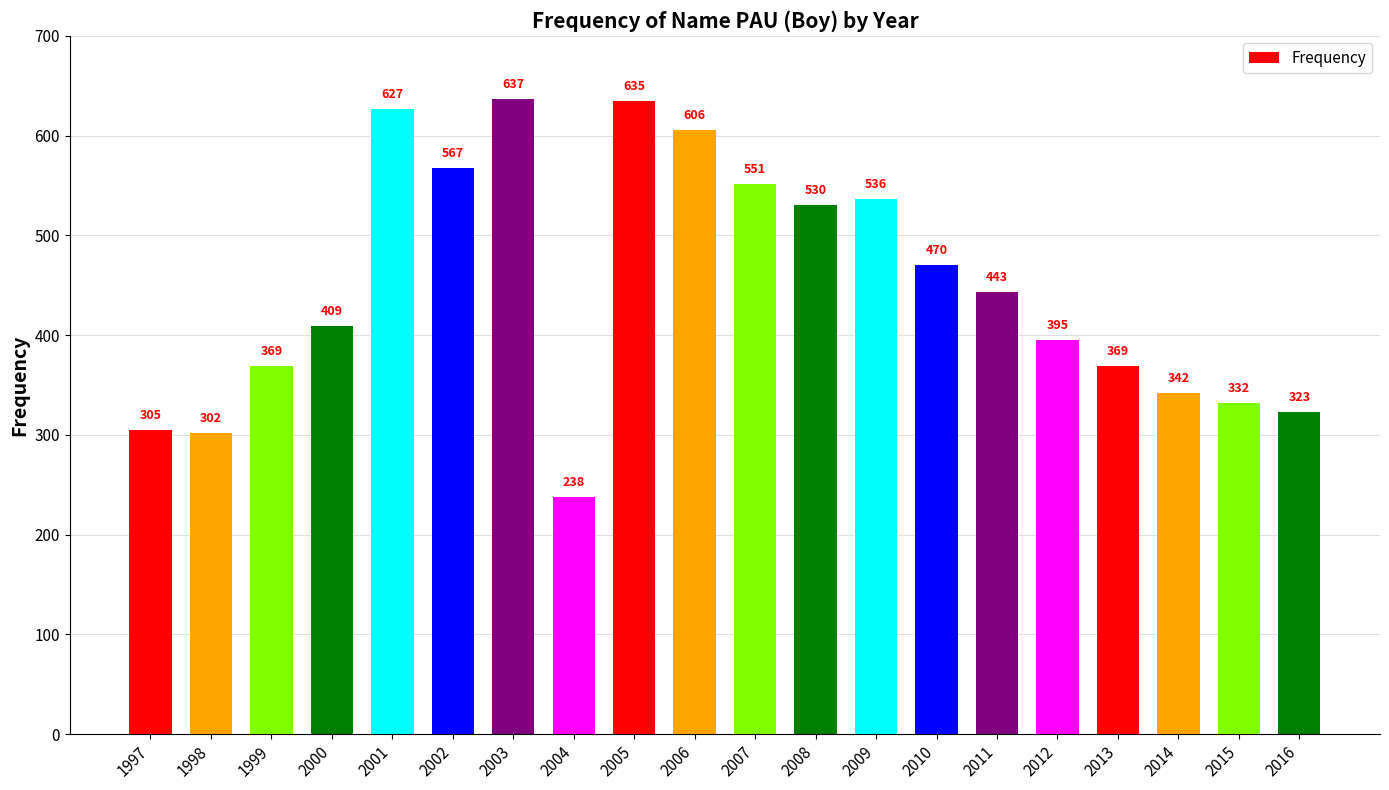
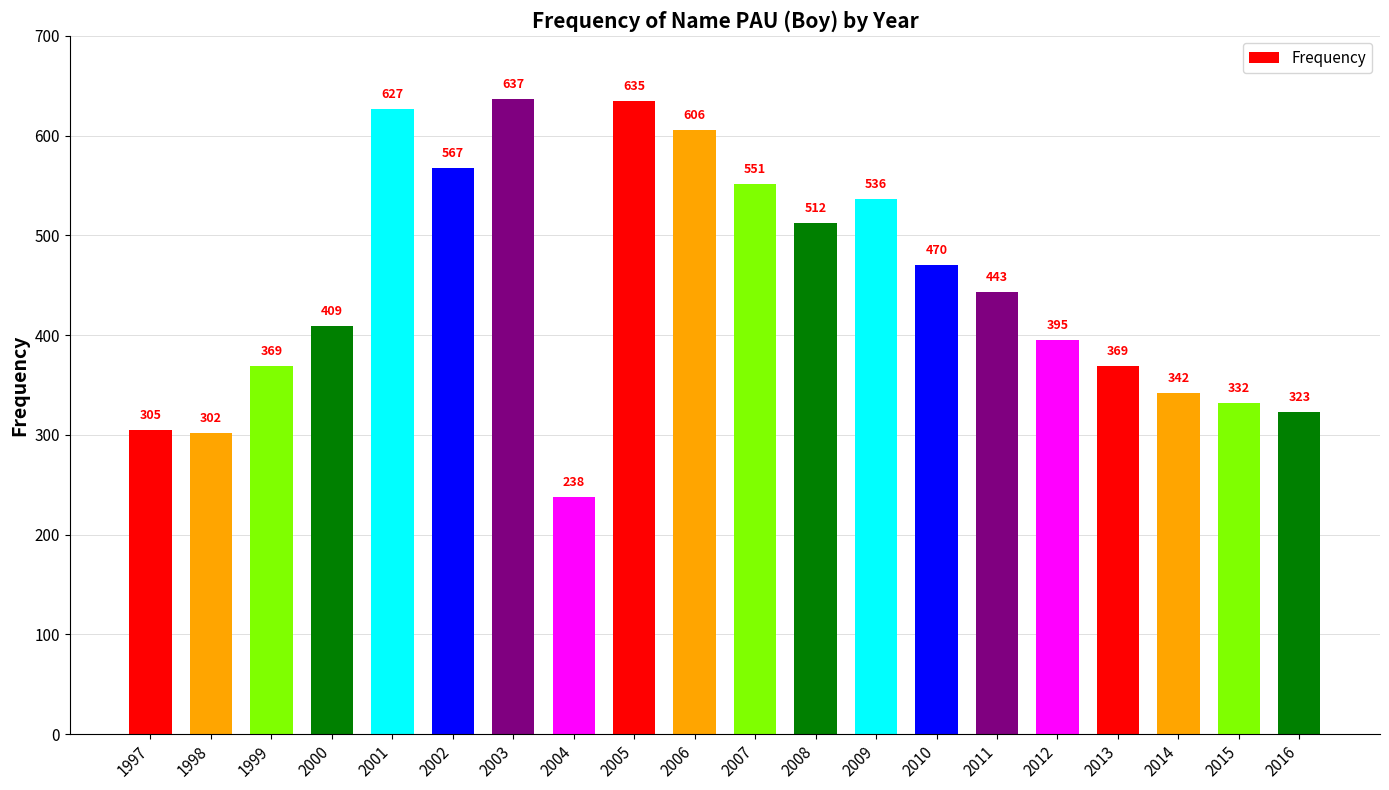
2008: 530 -> 512
